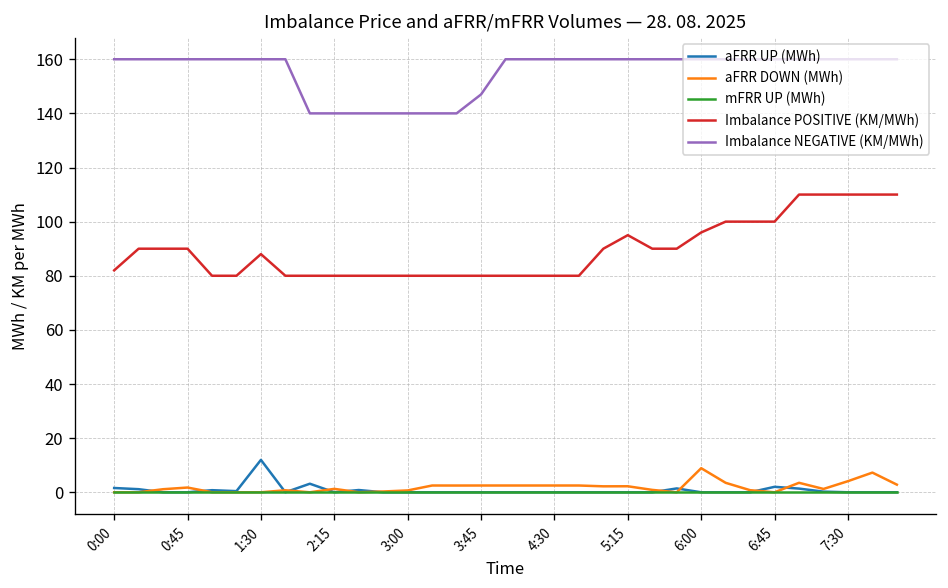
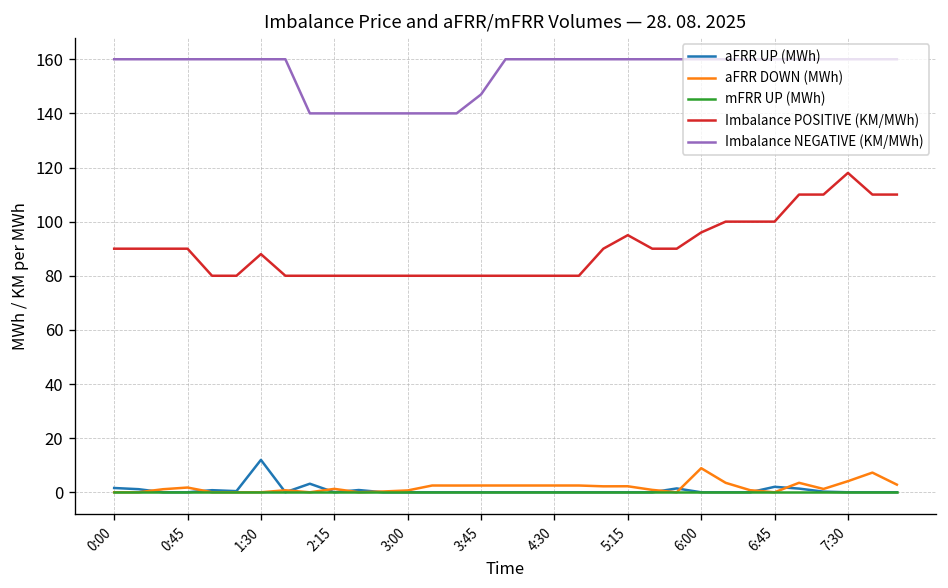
Imbalance POSITIVE (KM/MWh), 0:00: 82 -> 90
Imbalance POSITIVE (KM/MWh), 7:30: 110 -> 118
